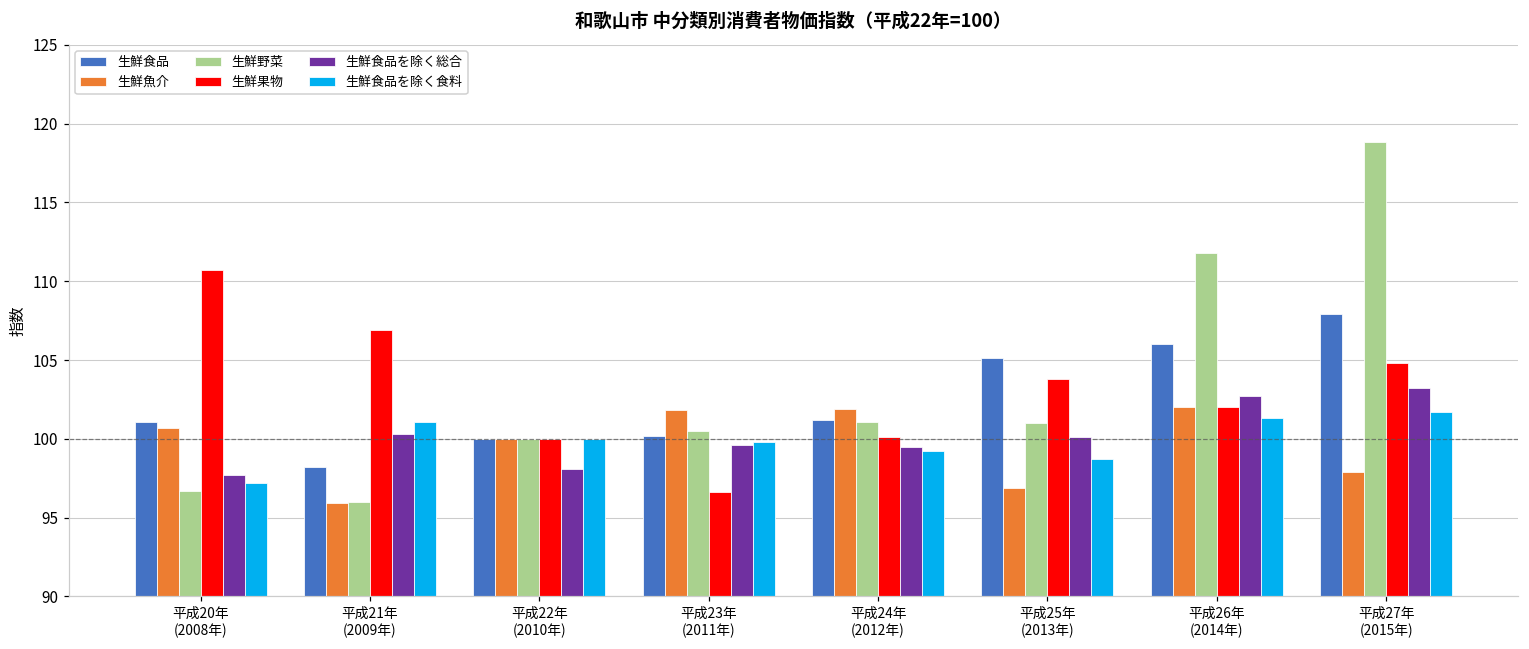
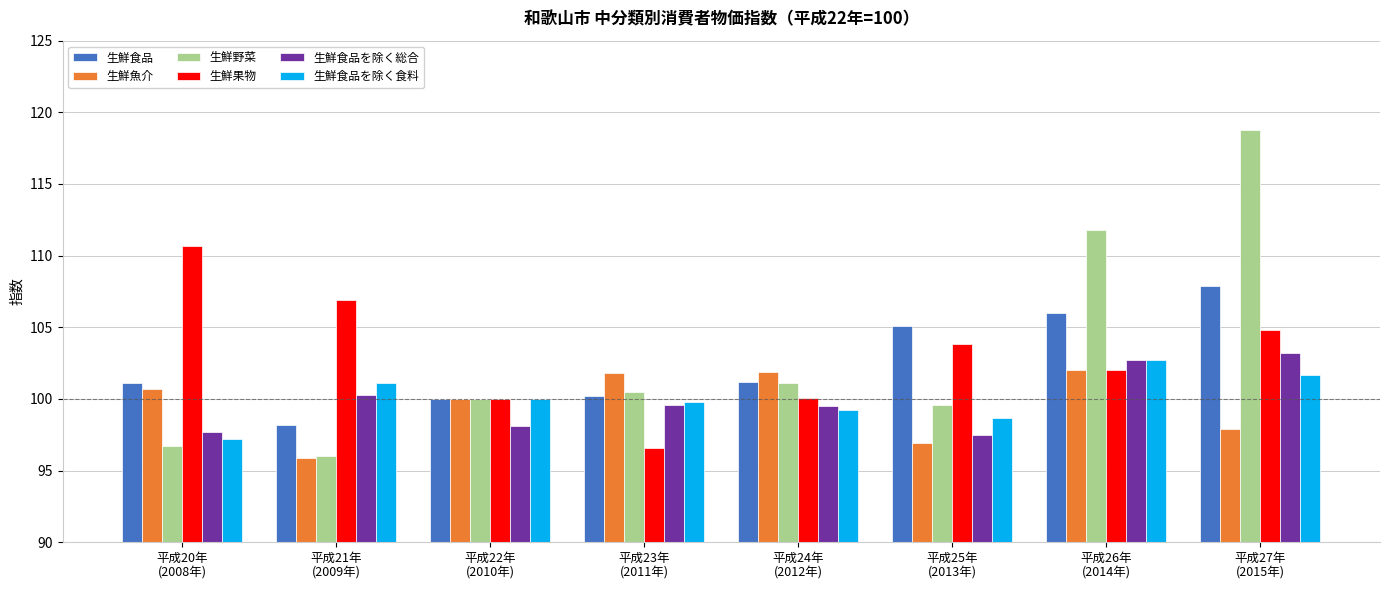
生鮮野菜, 平成25年 (2013年): 101.0 -> 99.6
生鮮食品を除く総合, 平成25年 (2013年): 100.1 -> 97.5
生鮮食品を除く食料, 平成26年 (2014年): 101.3 -> 102.7
